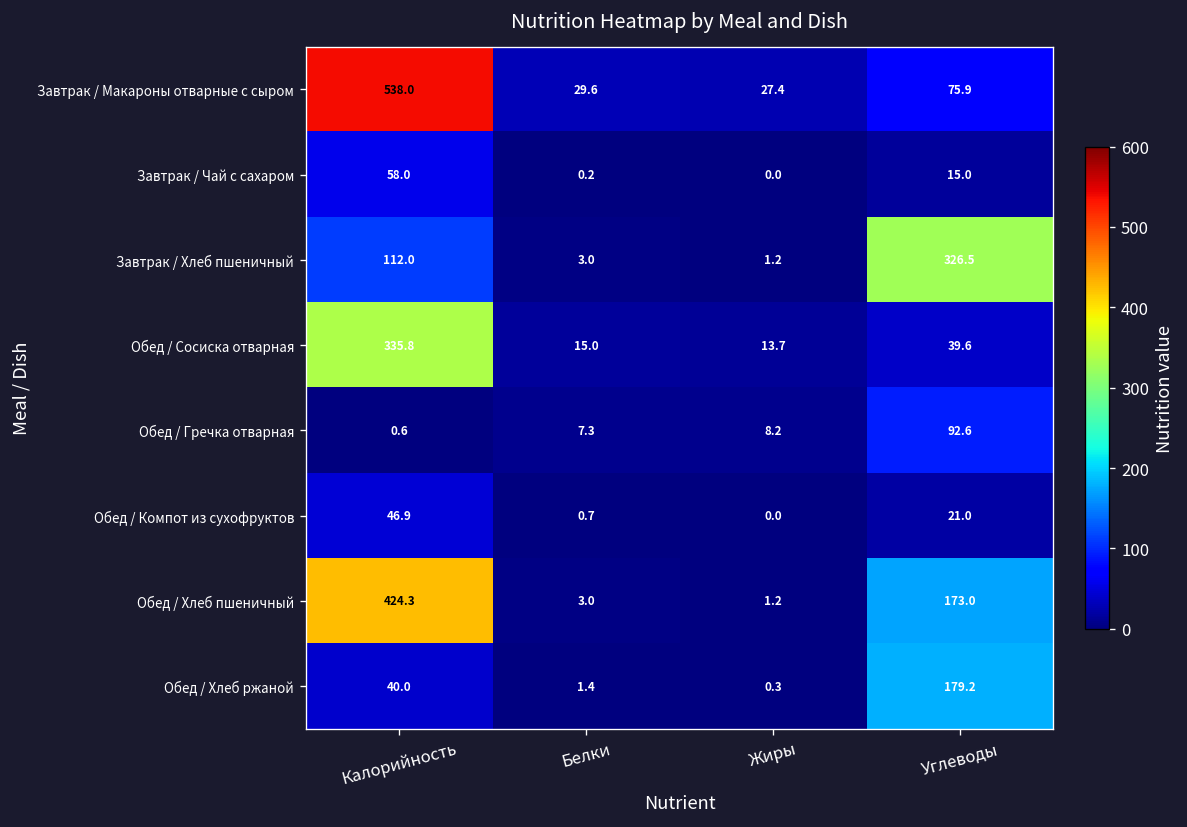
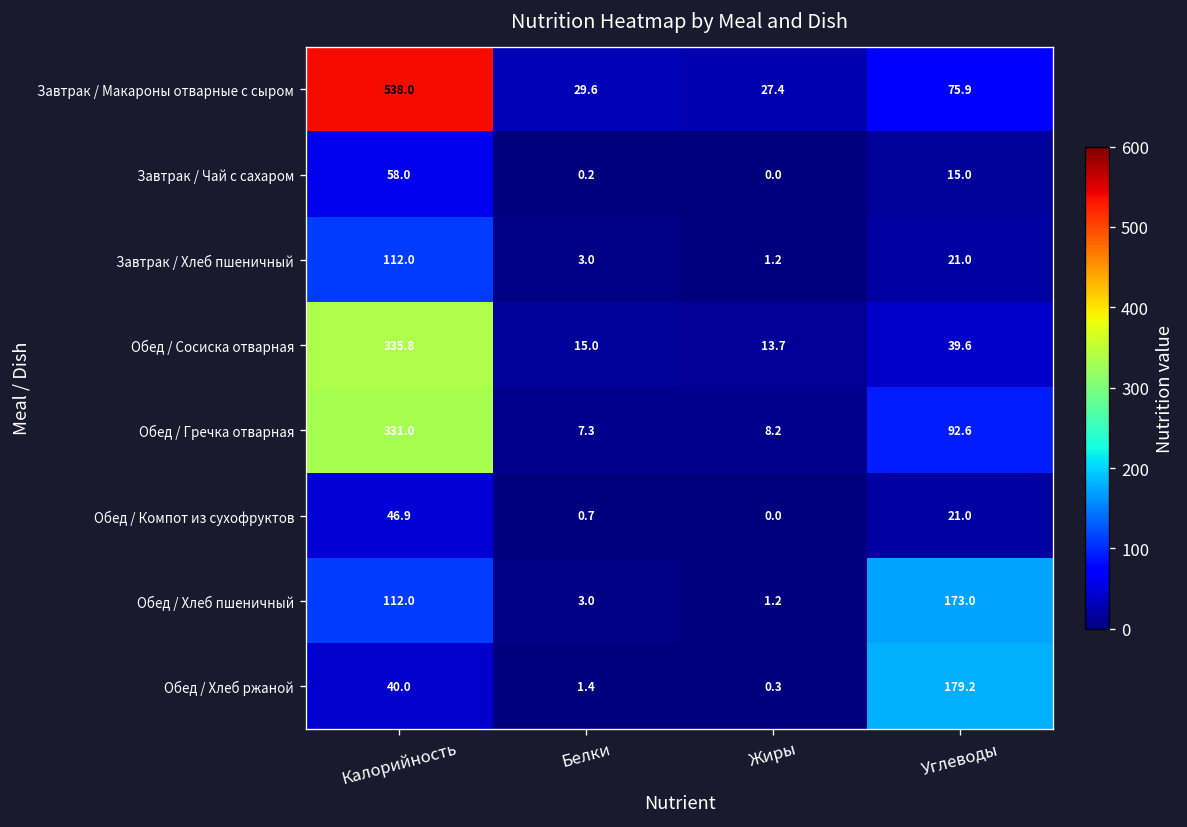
Завтрак / Хлеб пшеничный, Углеводы: 326.5 -> 21.0
Обед / Гречка отварная, Калорийность: 0.6 -> 331.0
Обед / Хлеб пшеничный, Калорийность: 424.3 -> 112.0
